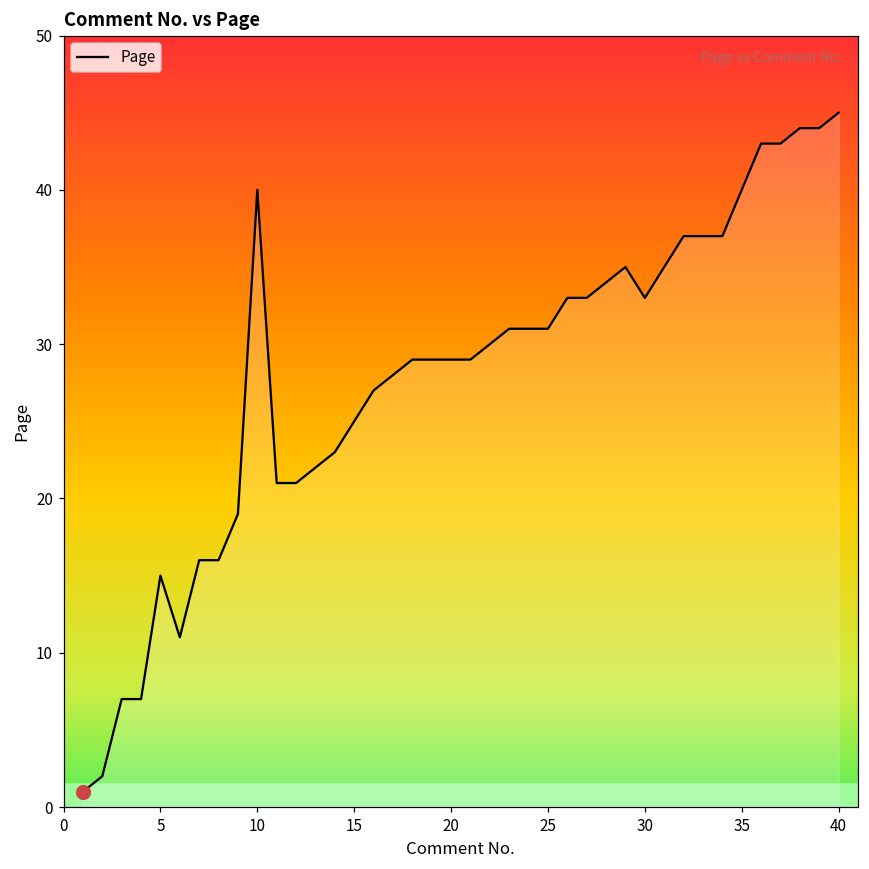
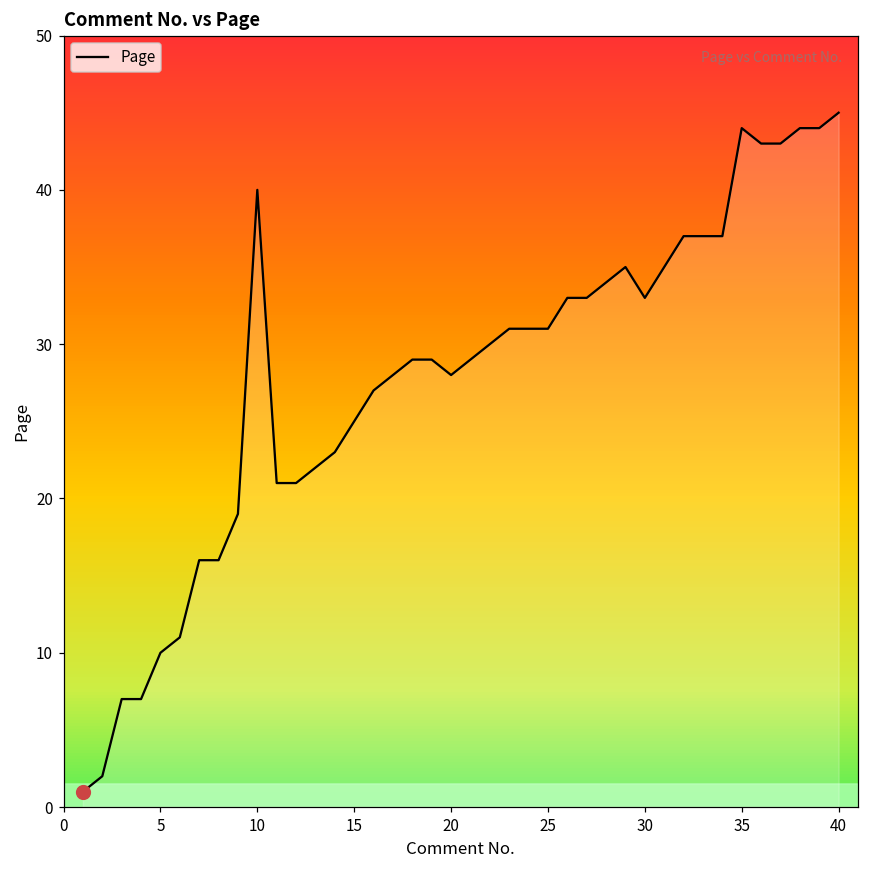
Page, 5: 15 -> 10
Page, 20: 29 -> 28
Page, 35: 40 -> 44
